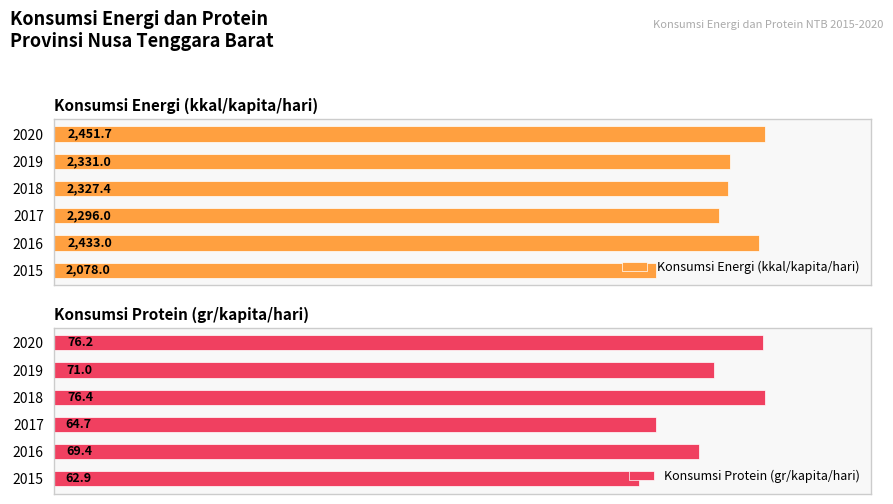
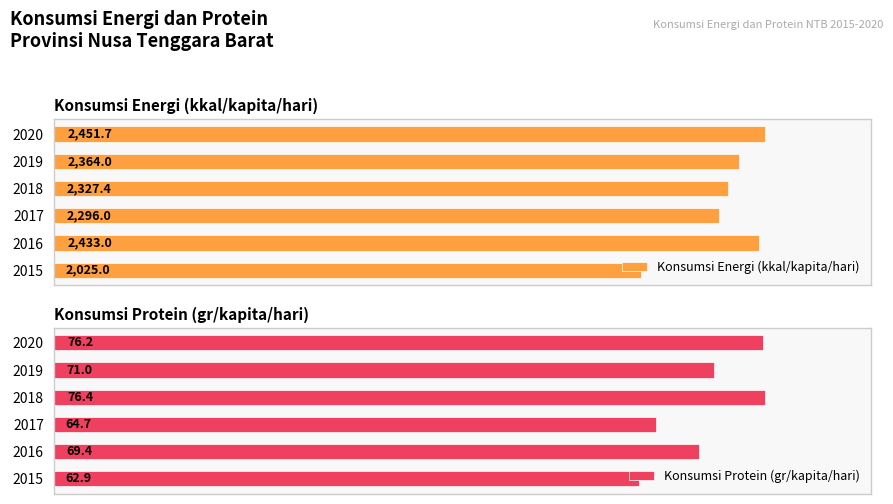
Konsumsi Energi (kkal/kapita/hari), 2019: 2,331.0 -> 2,364.0
Konsumsi Energi (kkal/kapita/hari), 2015: 2,078.0 -> 2,025.0
